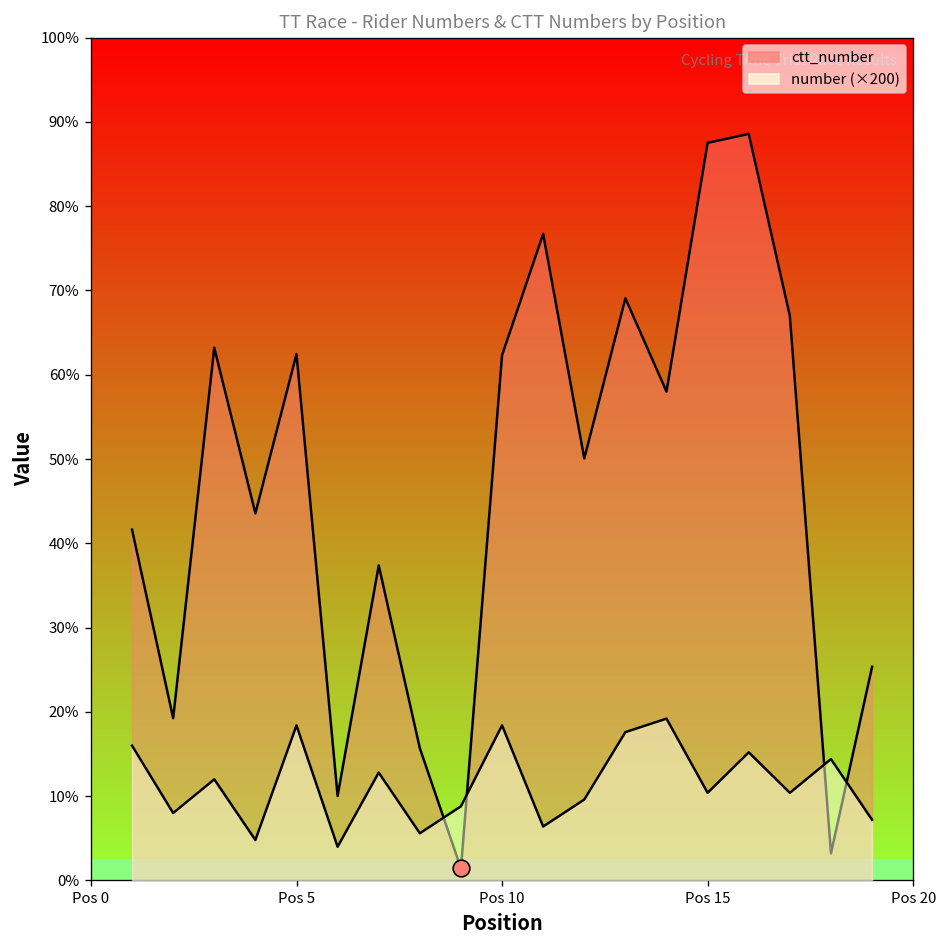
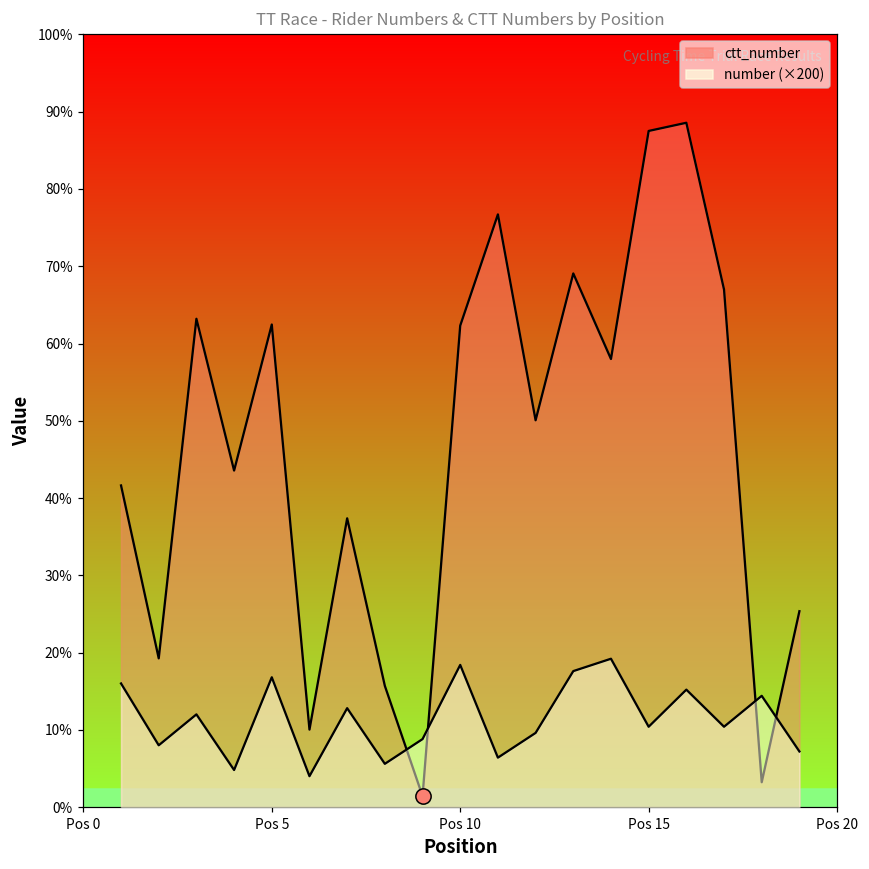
number (×200), Pos 5: 18% -> 17%
